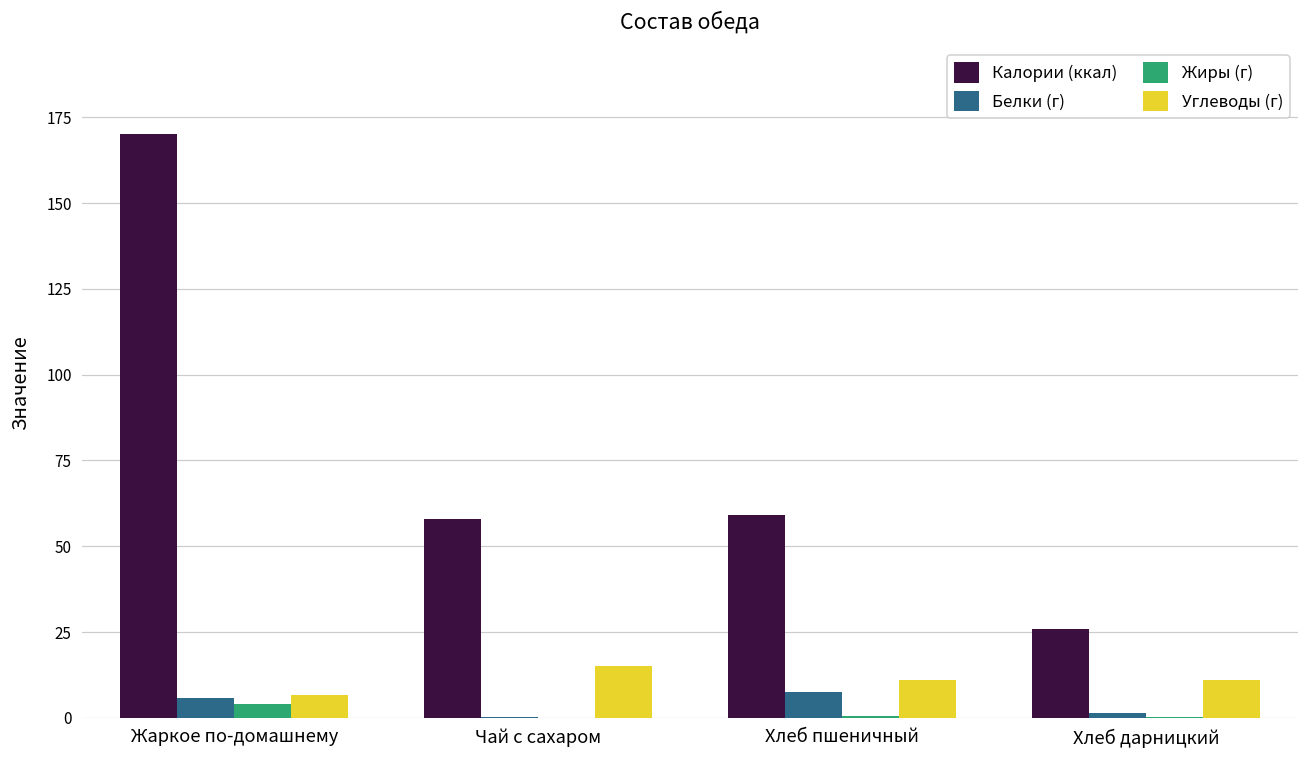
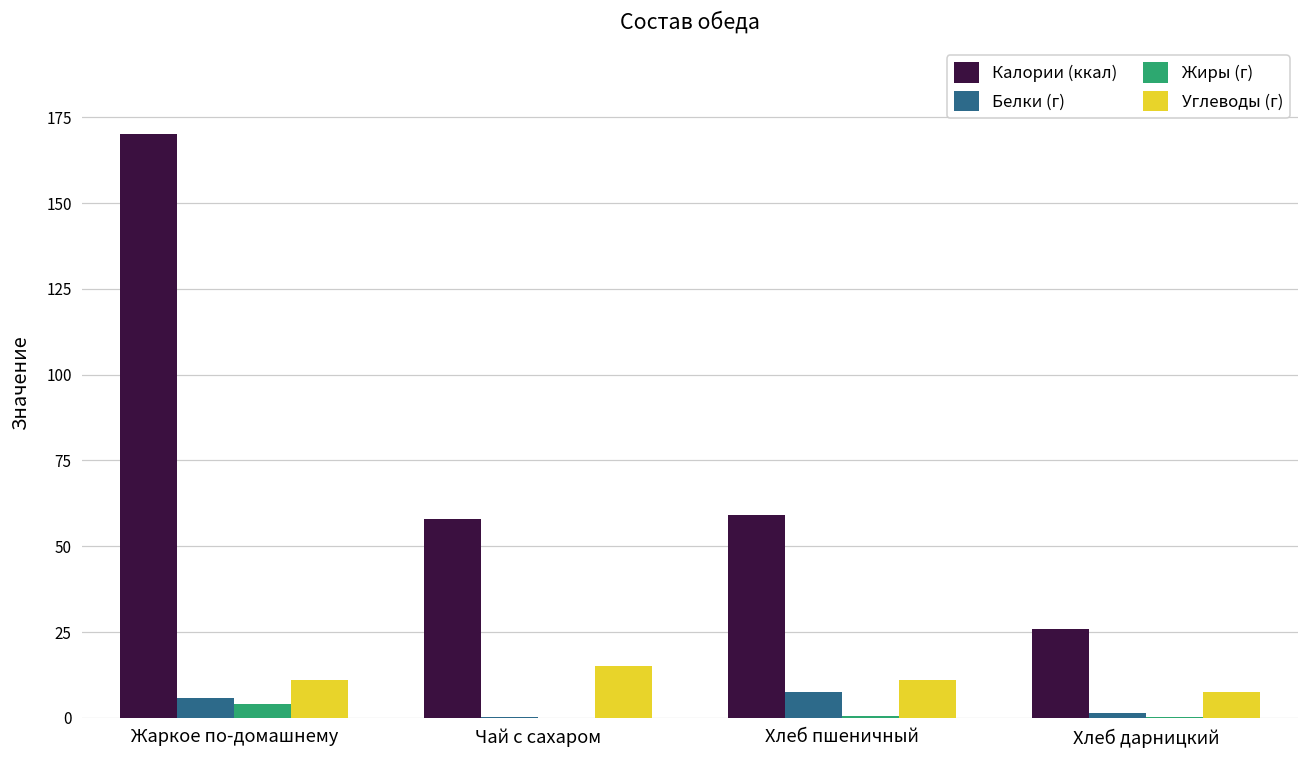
Углеводы (г), Жаркое по-домашнему: 7 -> 11
Углеводы (г), Хлеб дарницкий: 11 -> 7
